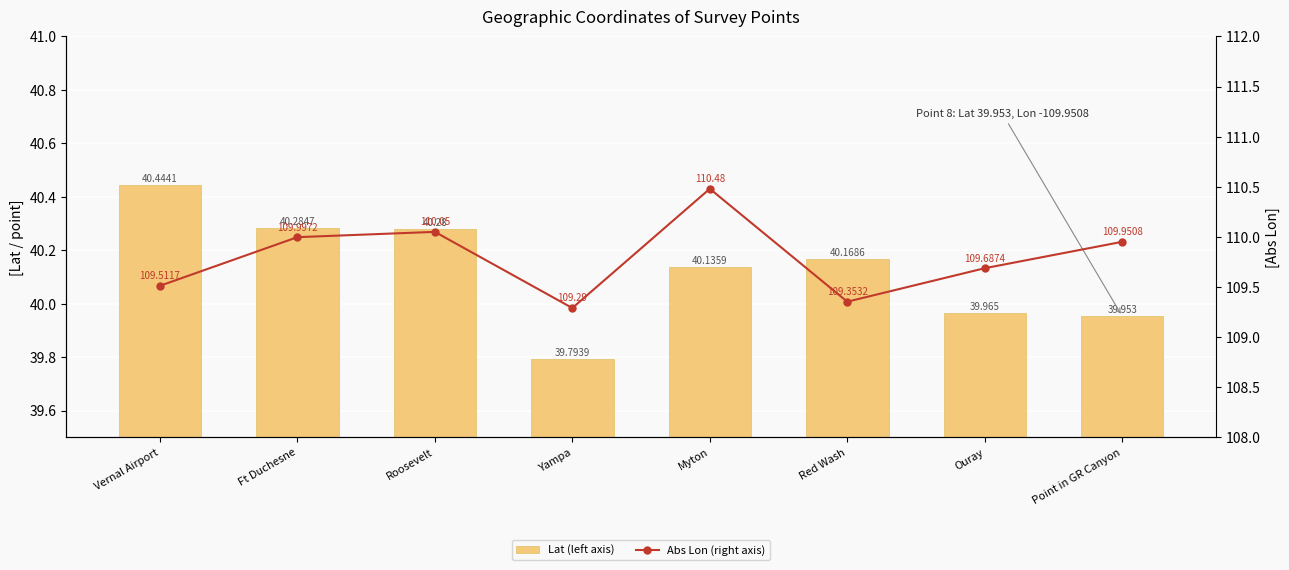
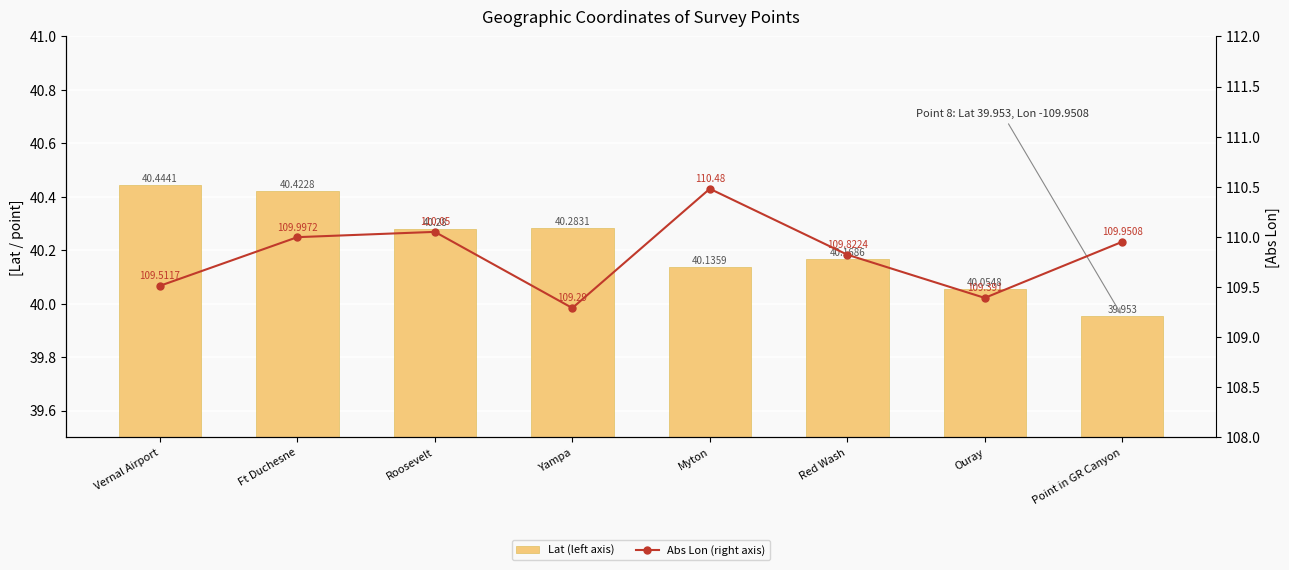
Lat (left axis), Ft Duchesne: 40.2847 -> 40.4228
Lat (left axis), Yampa: 39.7939 -> 40.2831
Lat (left axis), Ouray: 39.965 -> 40.0548
Abs Lon (right axis), Red Wash: 109.3532 -> 109.8224
Abs Lon (right axis), Ouray: 109.6874 -> 109.391
